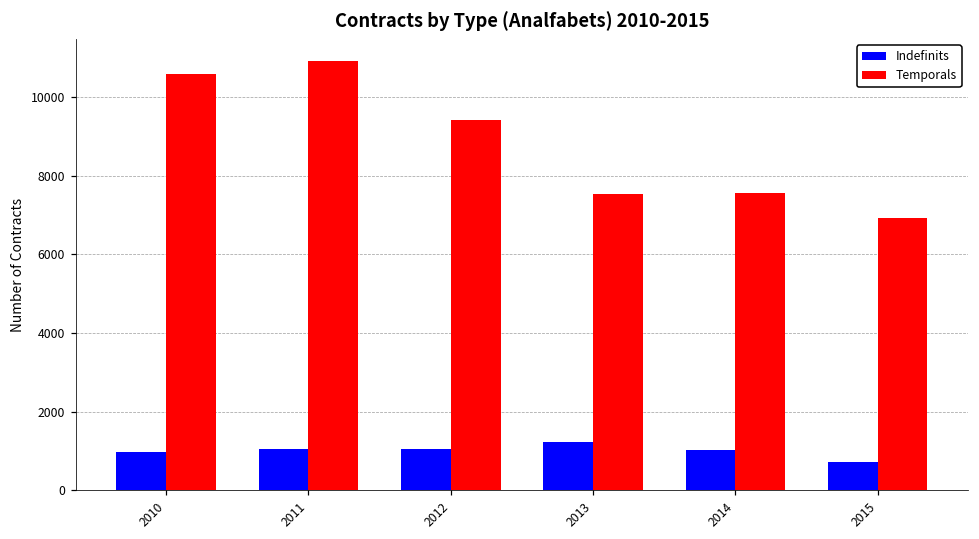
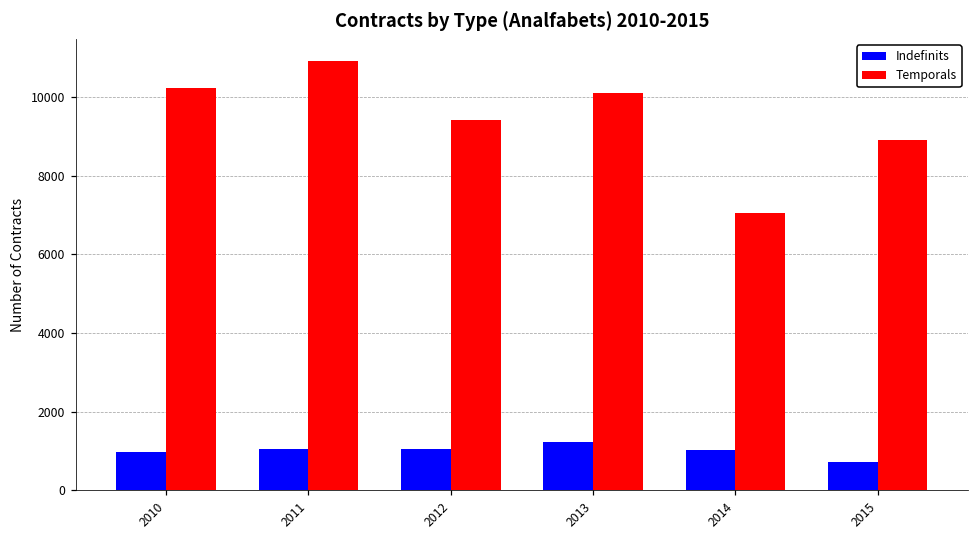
Temporals, 2010: 10600 -> 10200
Temporals, 2013: 7500 -> 10100
Temporals, 2014: 7600 -> 7100
Temporals, 2015: 6900 -> 8900
